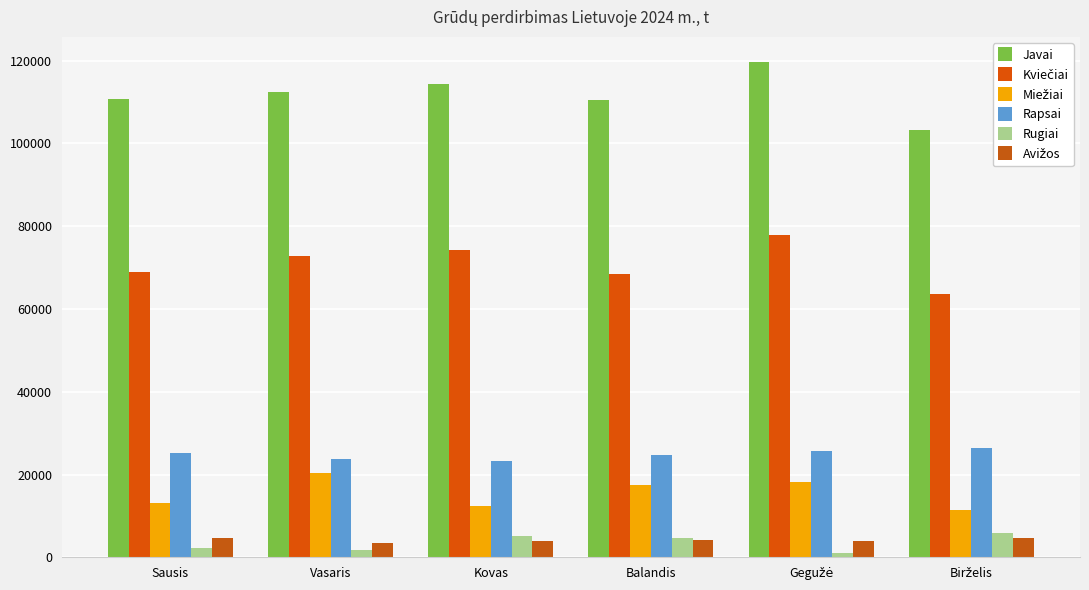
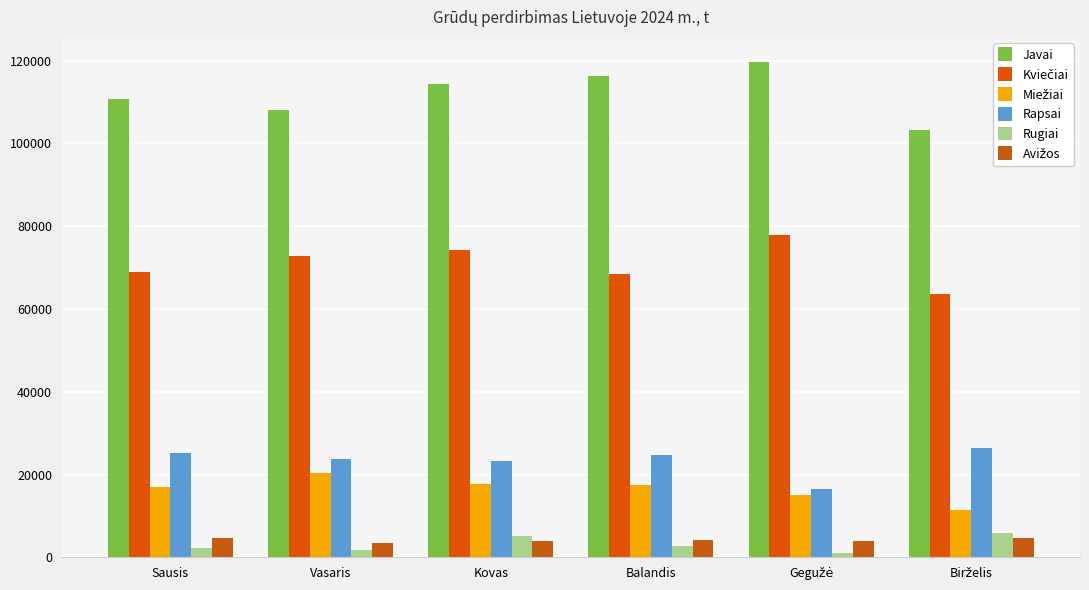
Miežiai, Sausis: 13000 -> 17000
Javai, Vasaris: 112000 -> 108000
Miežiai, Kovas: 12000 -> 18000
Javai, Balandis: 110000 -> 116000
Rugiai, Balandis: 5000 -> 3000
Miežiai, Gegužė: 18000 -> 15000
Rapsai, Gegužė: 26000 -> 16000
